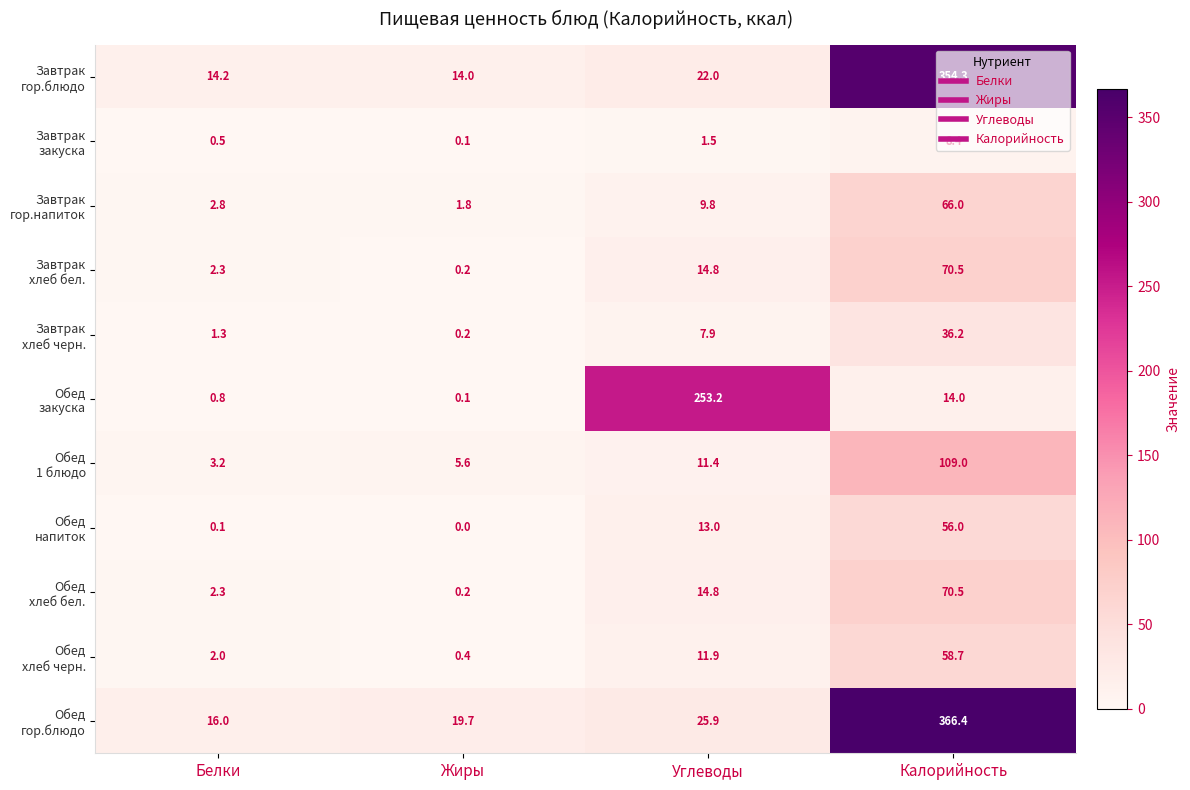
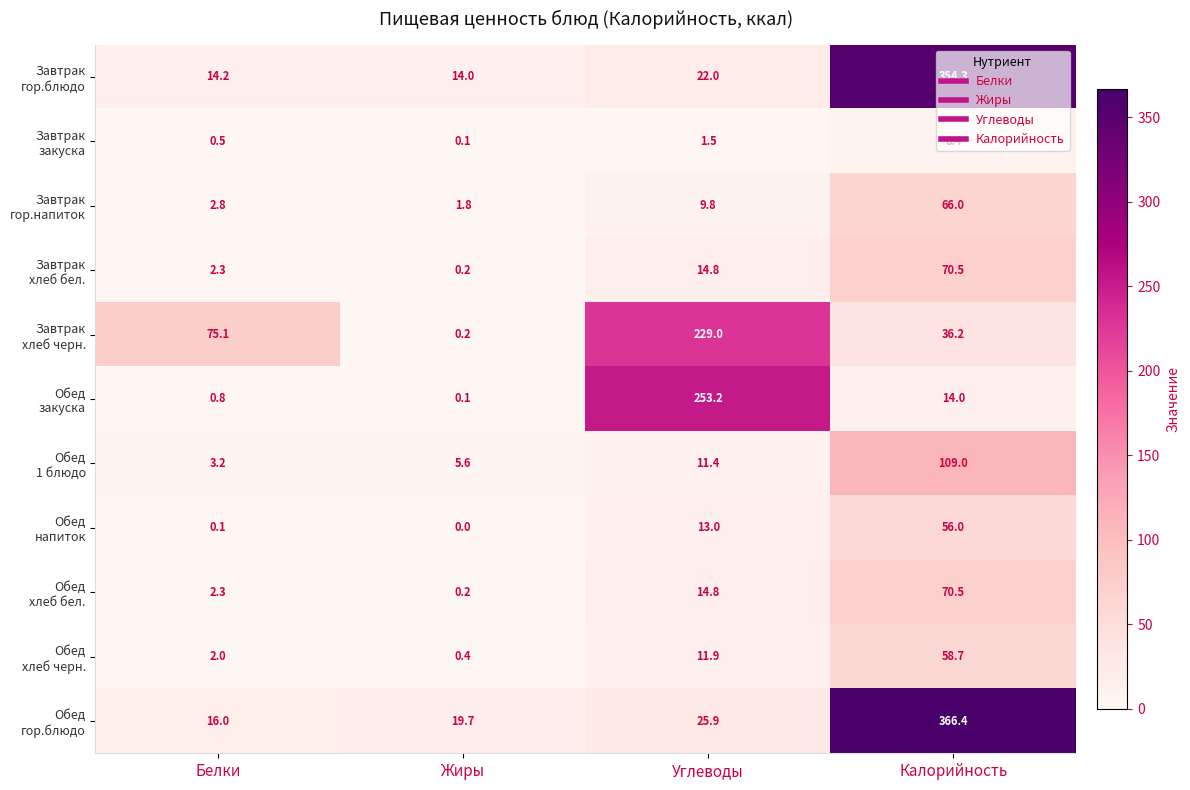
Завтрак хлеб черн., Белки: 1.3 -> 75.1
Завтрак хлеб черн., Углеводы: 7.9 -> 229.0
